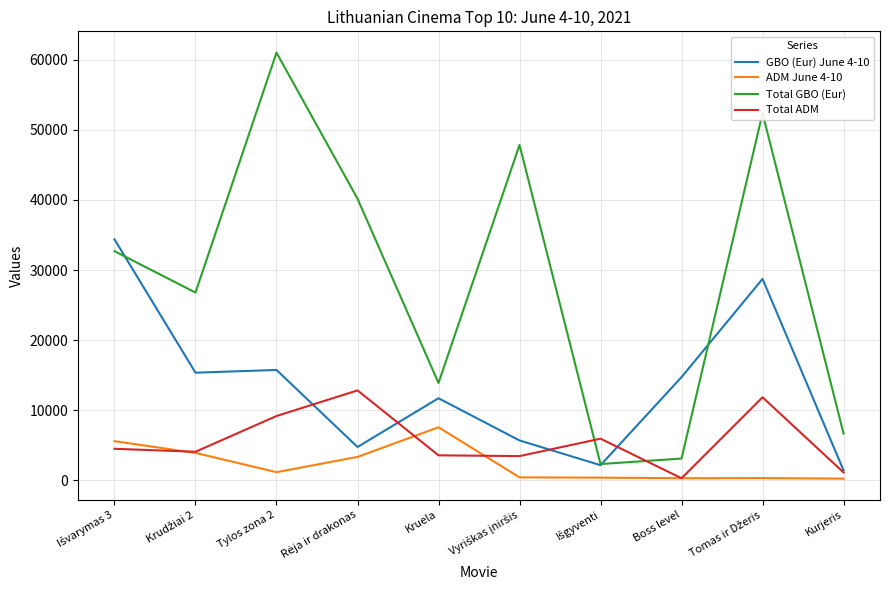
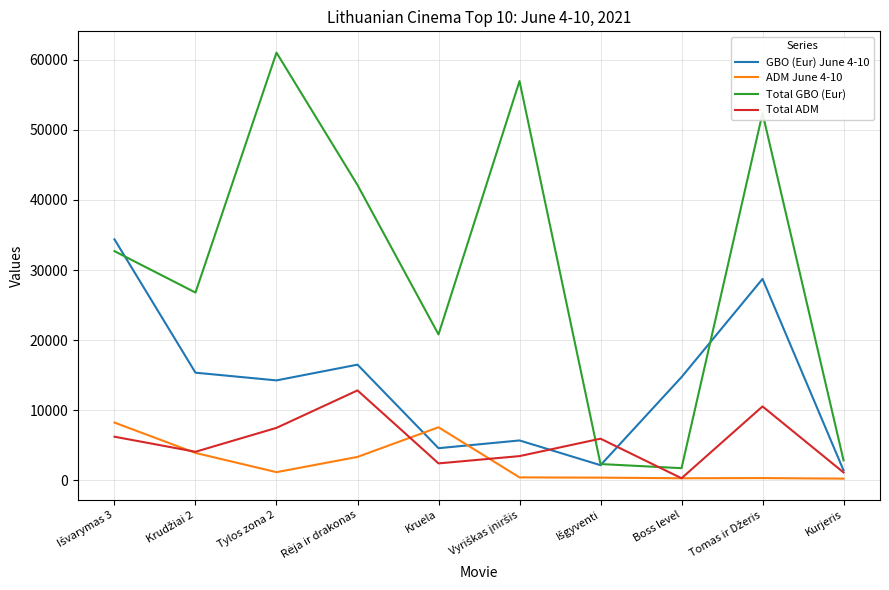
ADM June 4-10, Išvarymas 3: 6000 -> 8000
Total ADM, Išvarymas 3: 4000 -> 6000
GBO (Eur) June 4-10, Tylos zona 2: 16000 -> 14000
Total ADM, Tylos zona 2: 9000 -> 7000
GBO (Eur) June 4-10, Rėja ir drakonas: 5000 -> 17000
Total GBO (Eur), Rėja ir drakonas: 40000 -> 42000
GBO (Eur) June 4-10, Kruela: 12000 -> 5000
Total GBO (Eur), Kruela: 14000 -> 21000
Total ADM, Kruela: 4000 -> 2000
Total GBO (Eur), Vyriškas įniršis: 48000 -> 57000
Total GBO (Eur), Boss level: 3000 -> 2000
Total ADM, Tomas ir Džeris: 12000 -> 11000
Total GBO (Eur), Kurjeris: 7000 -> 3000
